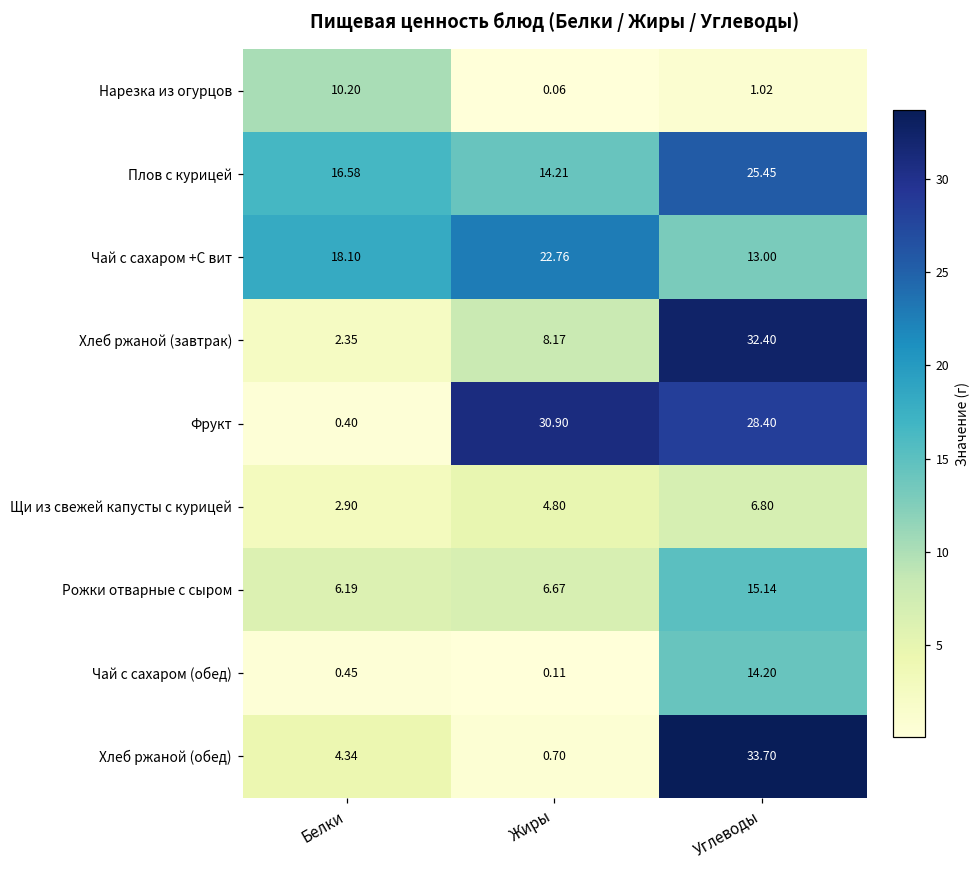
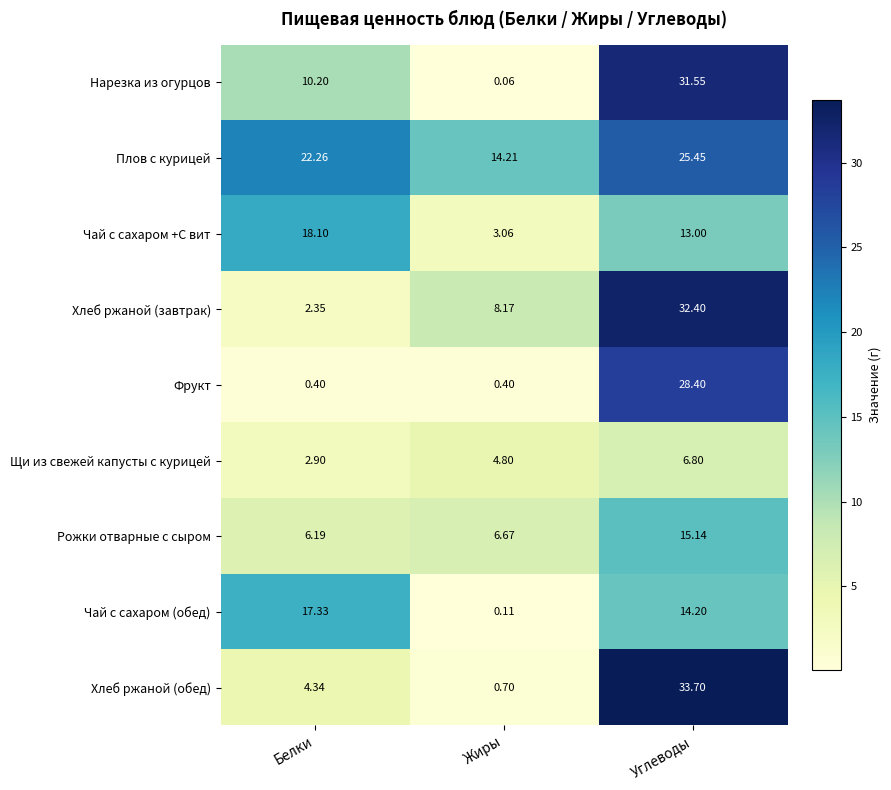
Нарезка из огурцов, Углеводы: 1.02 -> 31.55
Плов с курицей, Белки: 16.58 -> 22.26
Чай с сахаром +С вит, Жиры: 22.76 -> 3.06
Фрукт, Жиры: 30.90 -> 0.40
Чай с сахаром (обед), Белки: 0.45 -> 17.33
